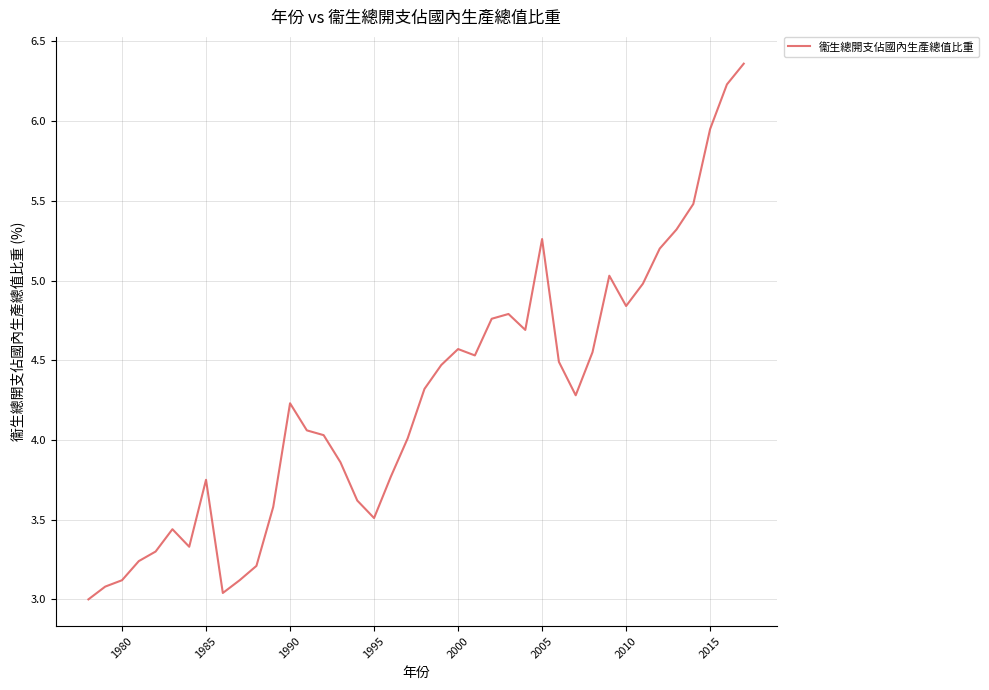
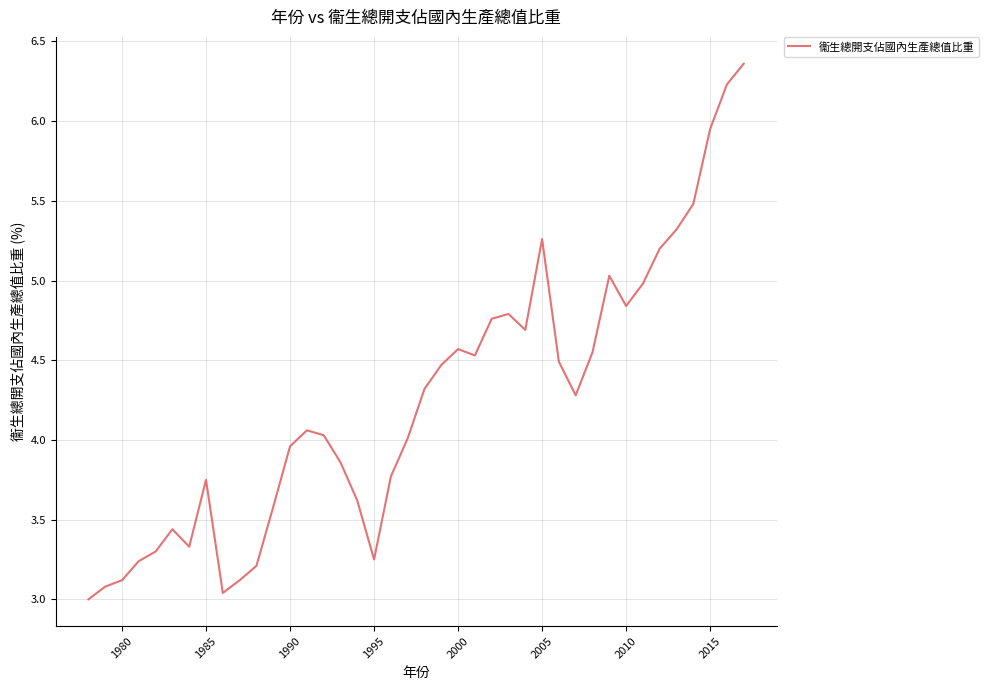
1990: 4.23 -> 3.96
1995: 3.51 -> 3.25
